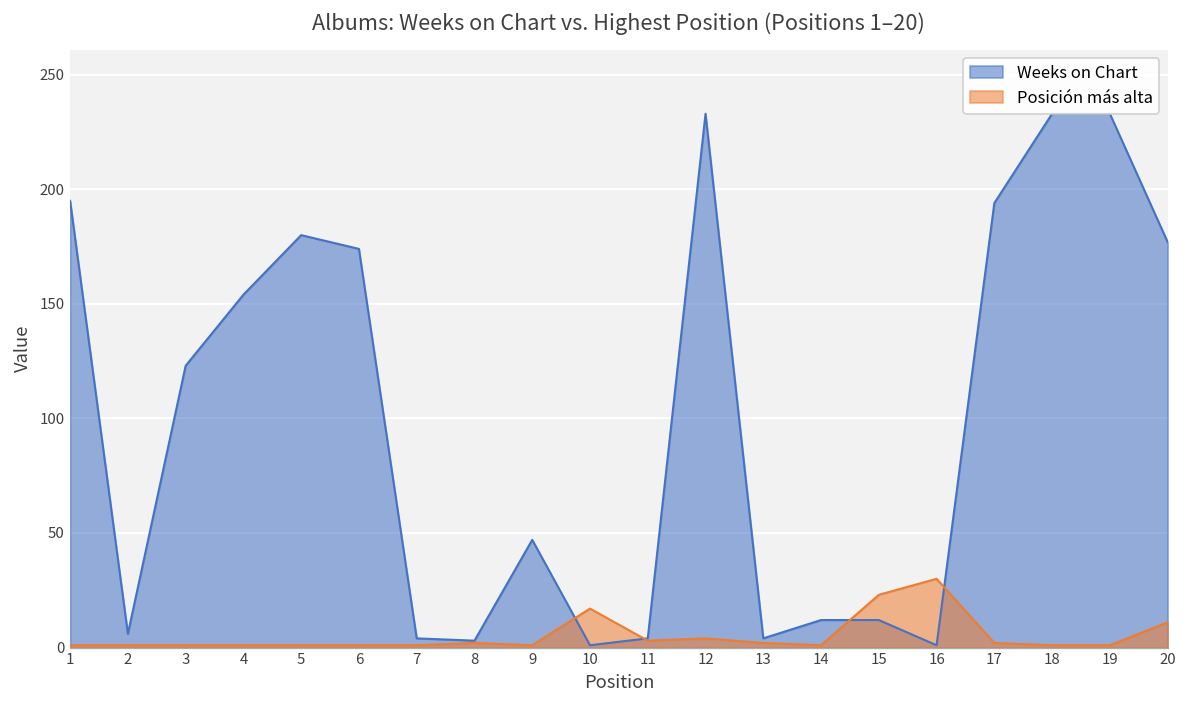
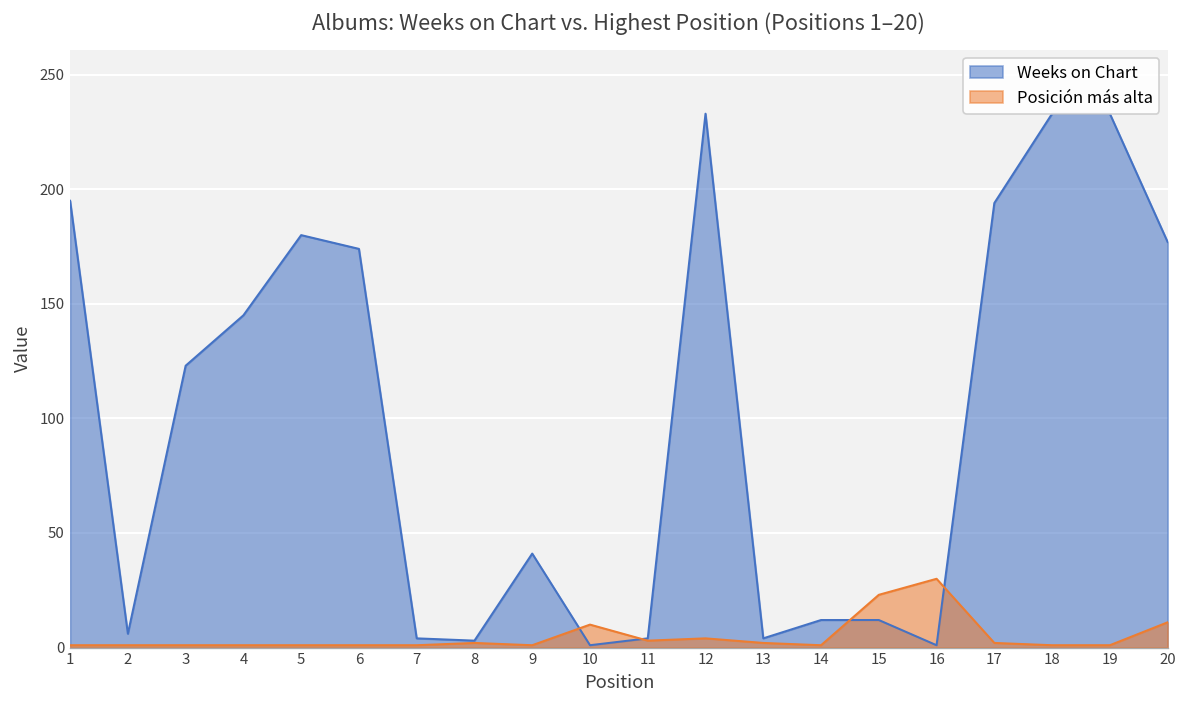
Weeks on Chart, 4: 154 -> 145
Weeks on Chart, 9: 47 -> 41
Posición más alta, 10: 17 -> 10
